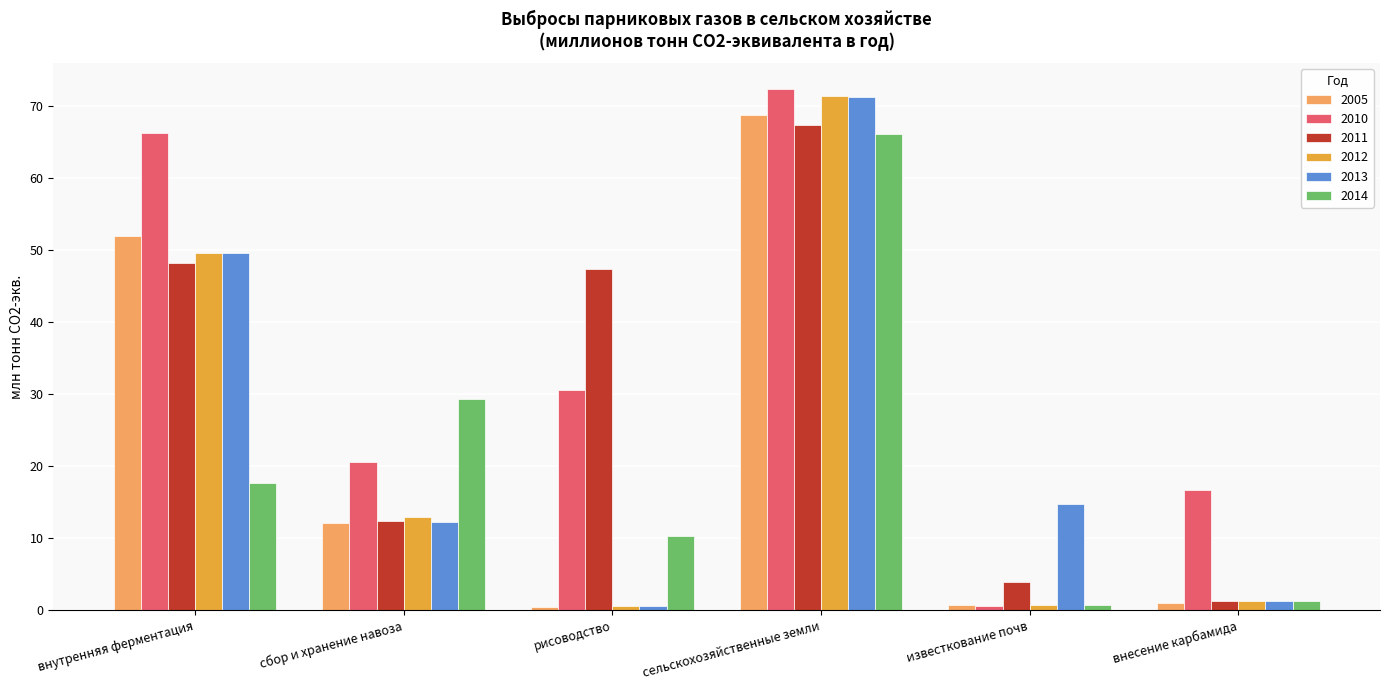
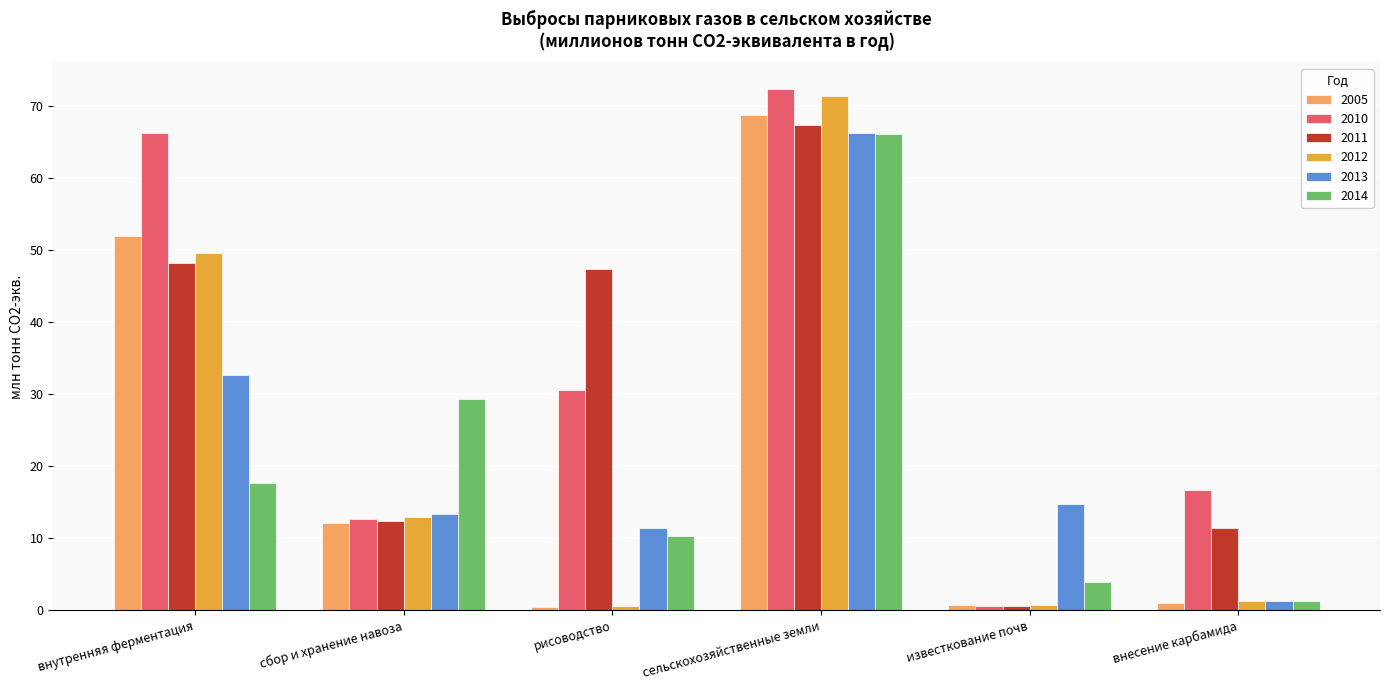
2013, внутренняя ферментация: 50 -> 33
2010, сбор и хранение навоза: 21 -> 13
2013, сбор и хранение навоза: 12 -> 13
2013, рисоводство: 1 -> 11
2013, сельскохозяйственные земли: 71 -> 66
2011, известкование почв: 4 -> 1
2014, известкование почв: 1 -> 4
2011, внесение карбамида: 1 -> 11
